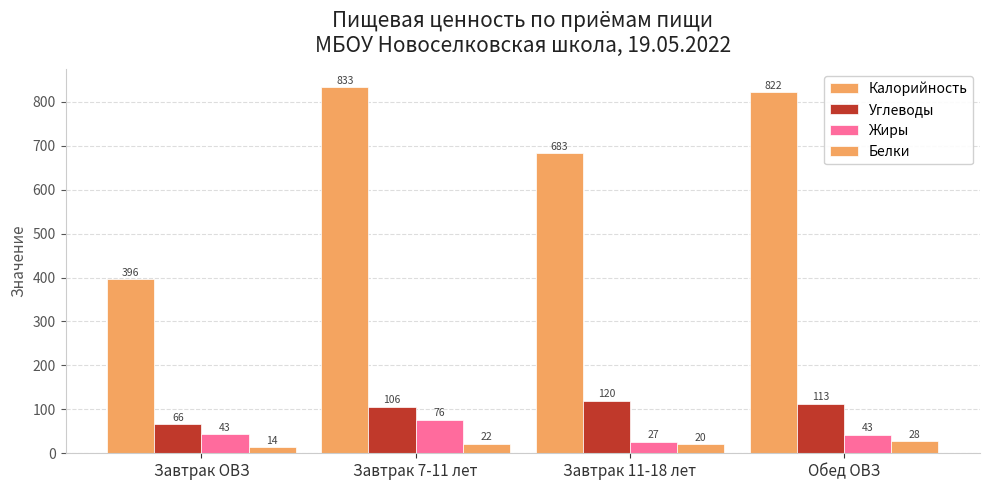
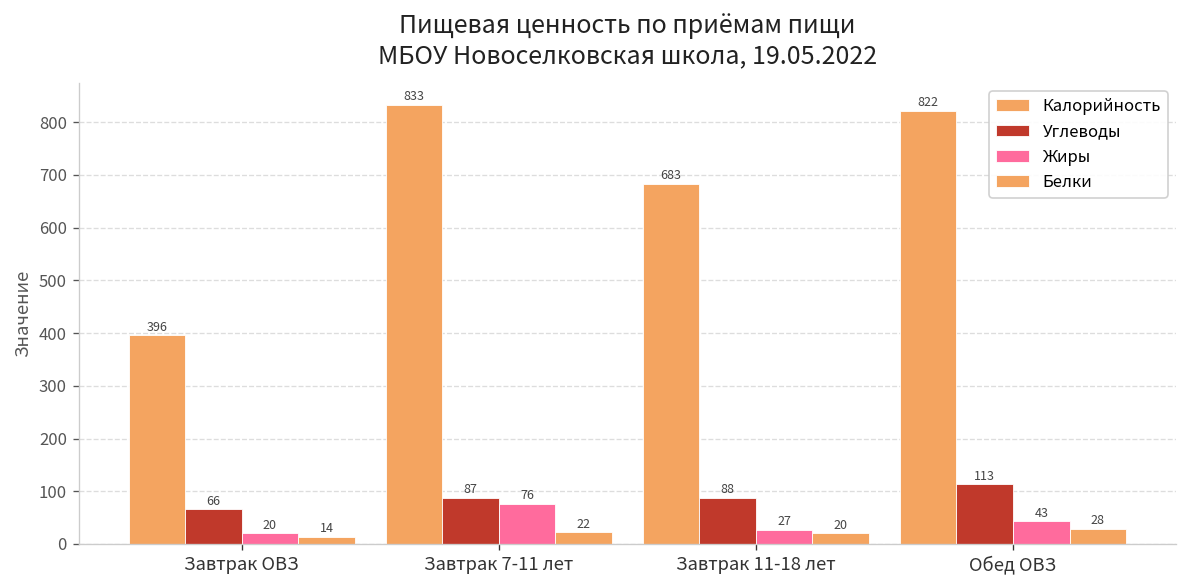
Жиры, Завтрак ОВЗ: 43 -> 20
Углеводы, Завтрак 7-11 лет: 106 -> 87
Углеводы, Завтрак 11-18 лет: 120 -> 88
